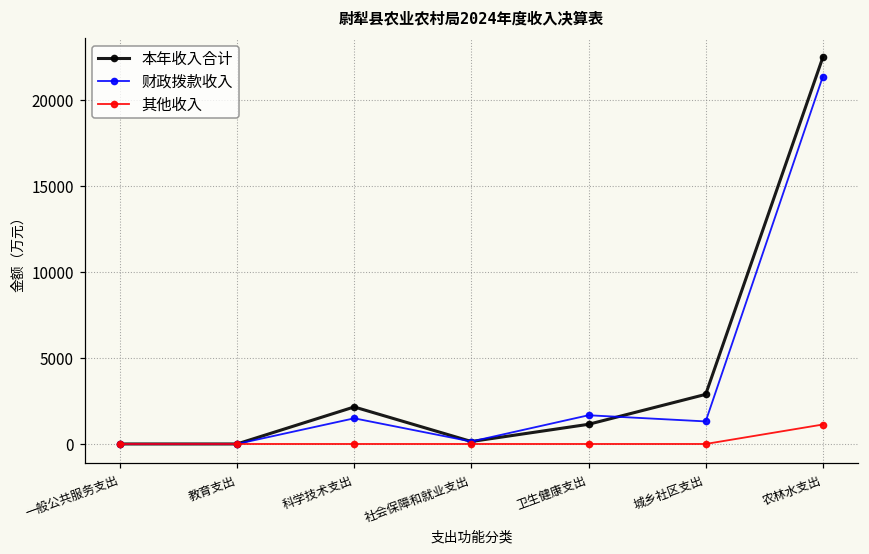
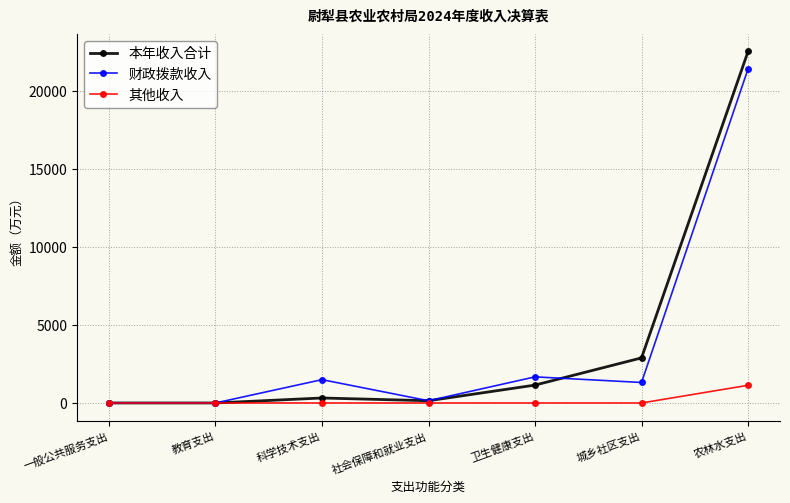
本年收入合计, 科学技术支出: 2200 -> 300
